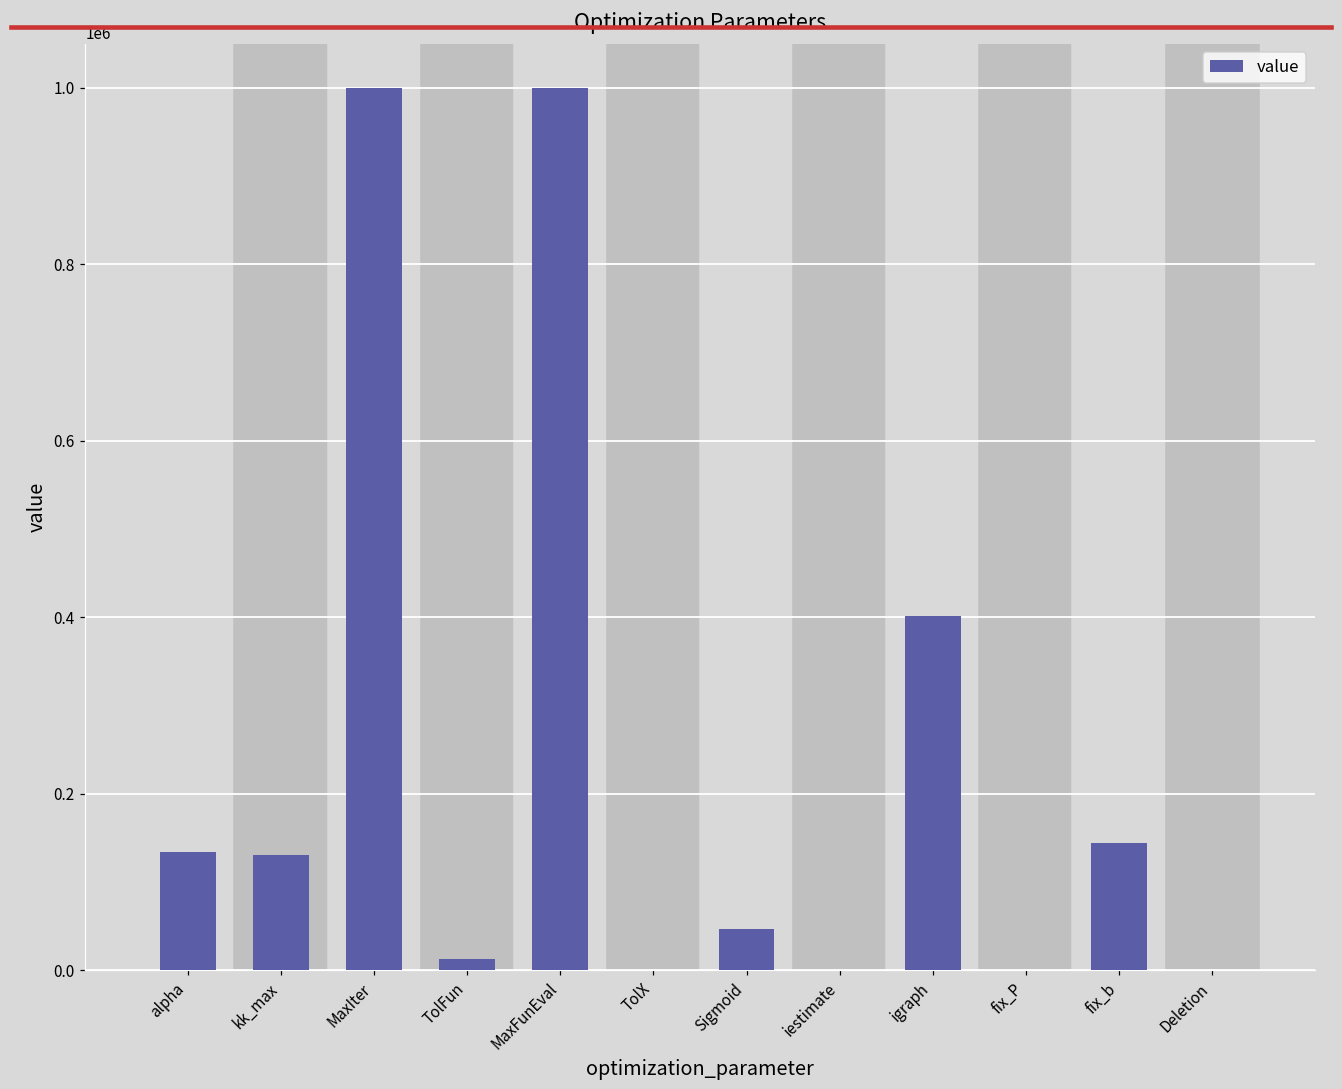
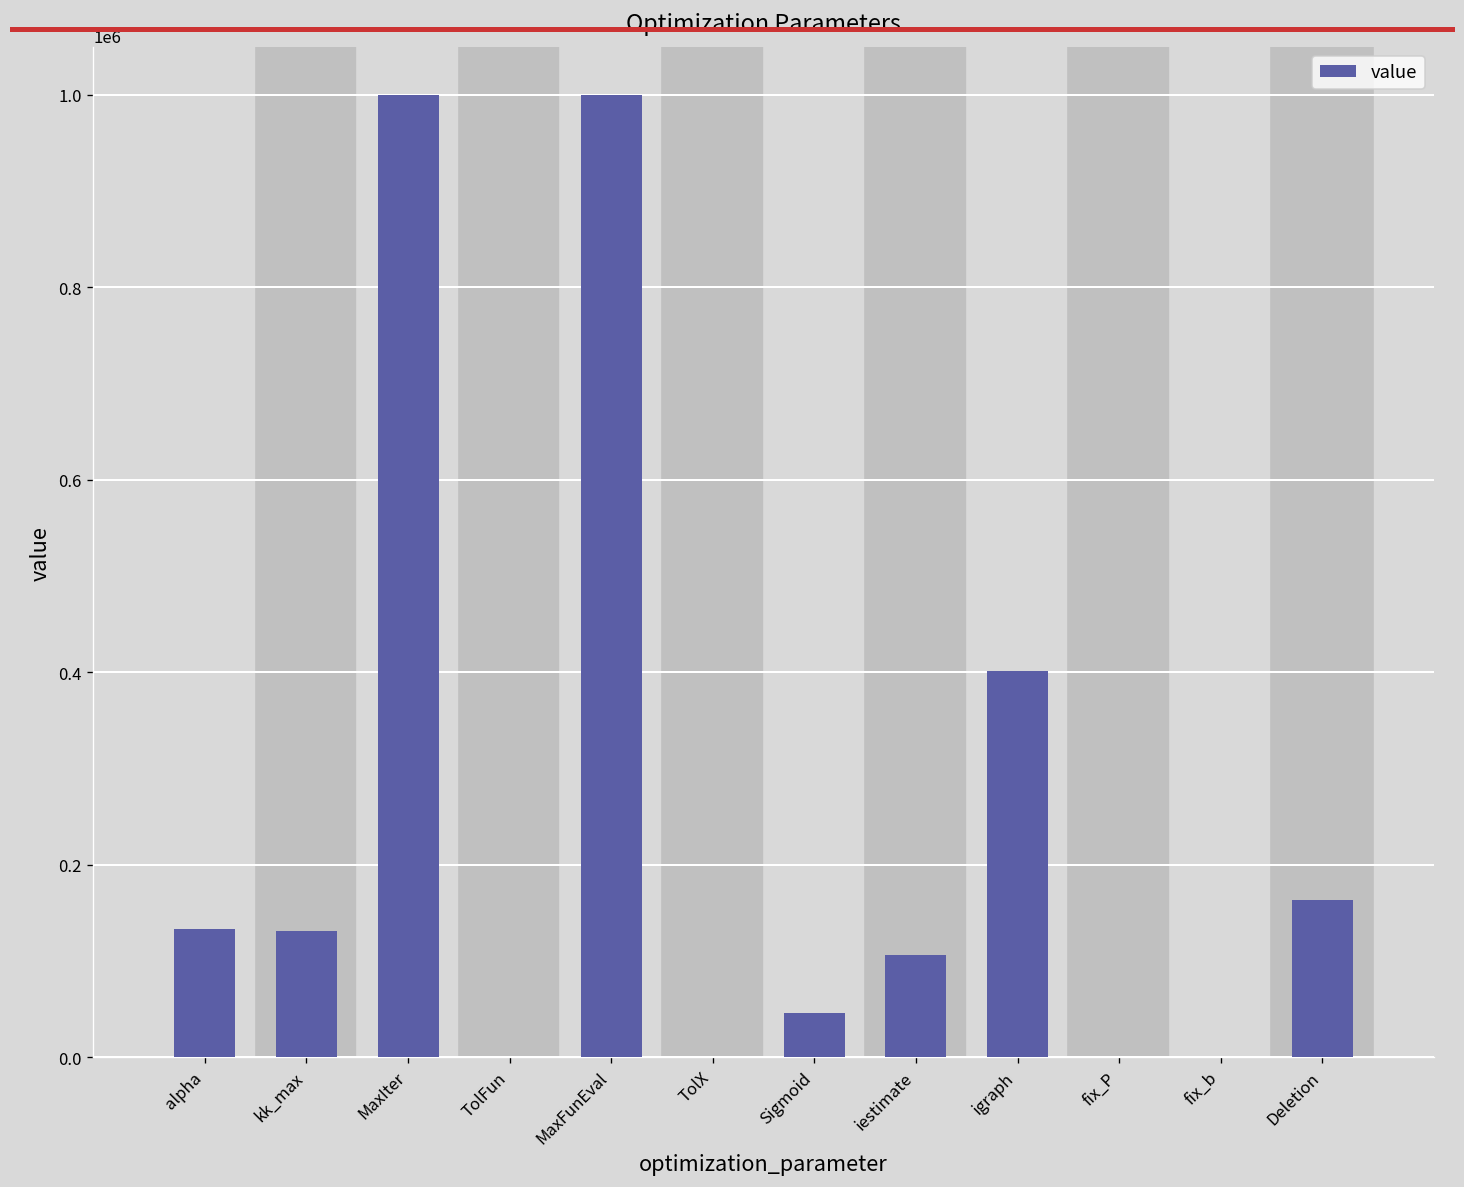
TolFun: 10000 -> 0
iestimate: 0 -> 110000
fix_b: 140000 -> 0
Deletion: 0 -> 160000
